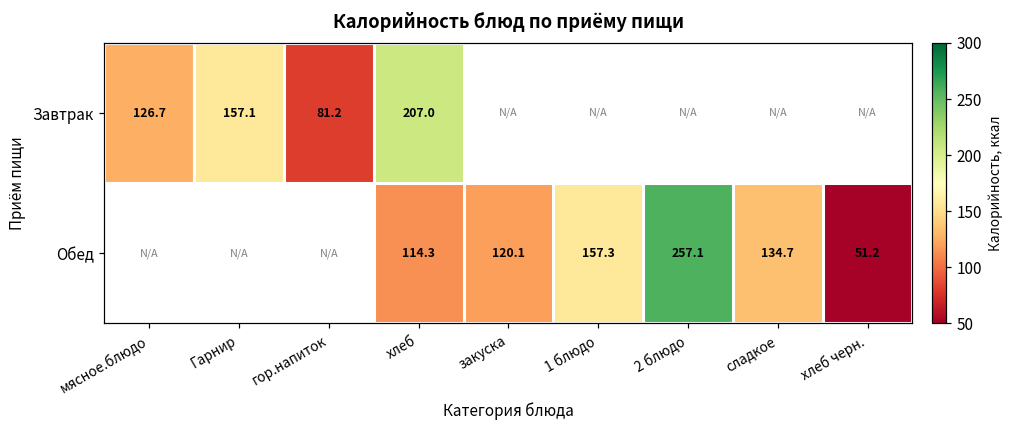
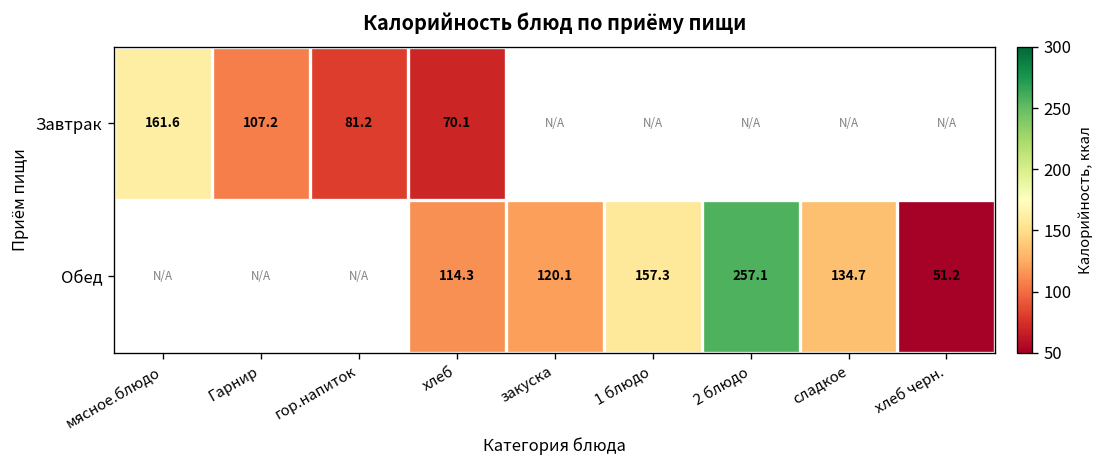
Завтрак, мясное.блюдо: 126.7 -> 161.6
Завтрак, Гарнир: 157.1 -> 107.2
Завтрак, хлеб: 207.0 -> 70.1
